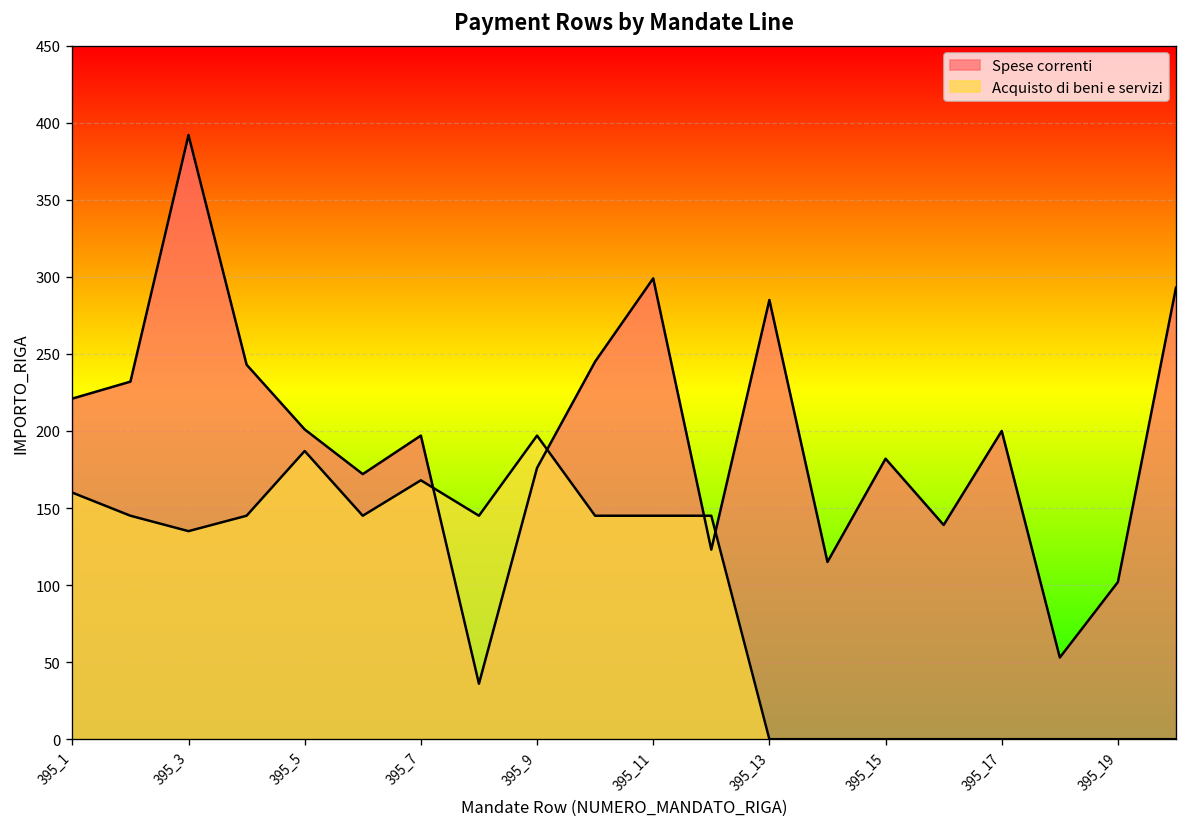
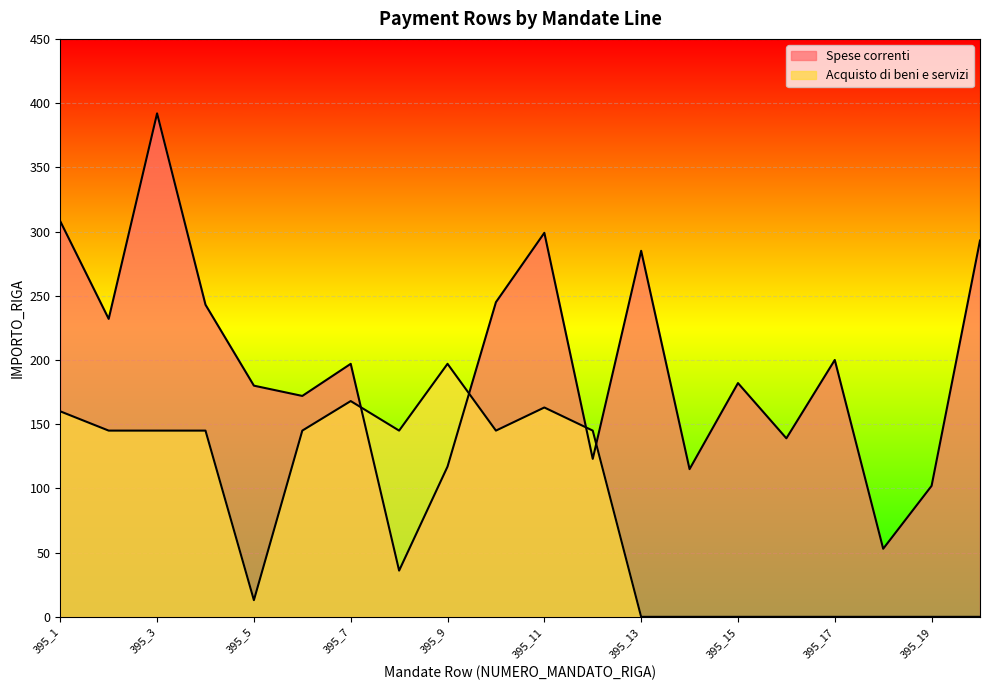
Spese correnti, 395_1: 221 -> 308
Acquisto di beni e servizi, 395_3: 135 -> 145
Spese correnti, 395_5: 201 -> 180
Acquisto di beni e servizi, 395_5: 187 -> 13
Spese correnti, 395_9: 176 -> 117
Acquisto di beni e servizi, 395_11: 145 -> 163
